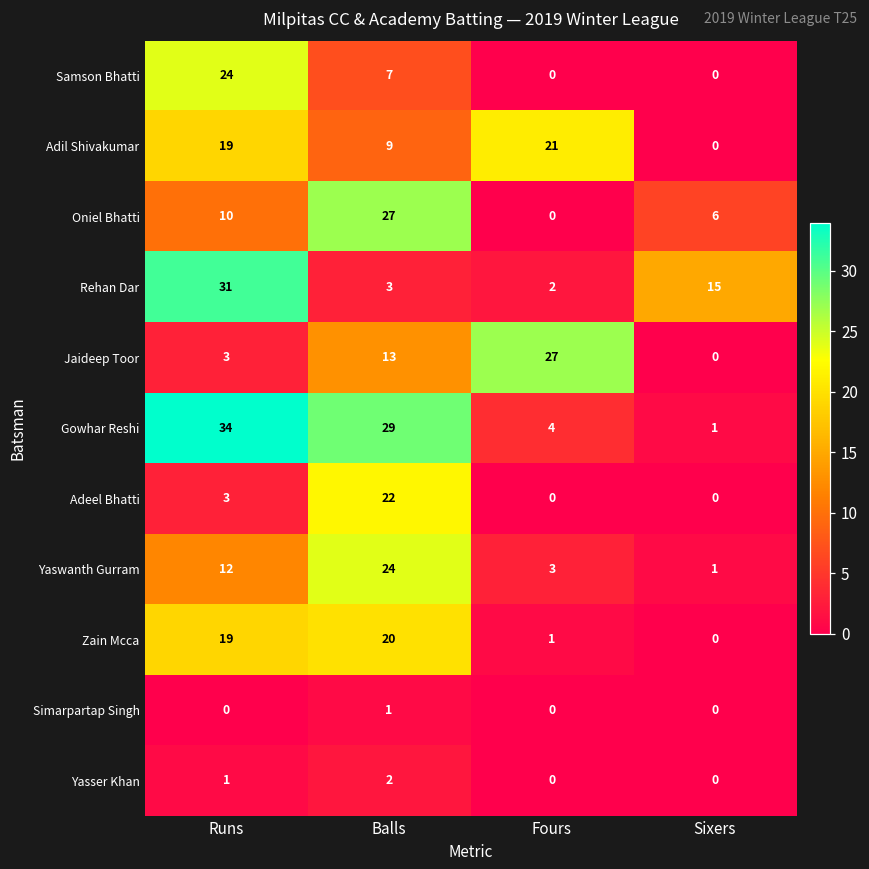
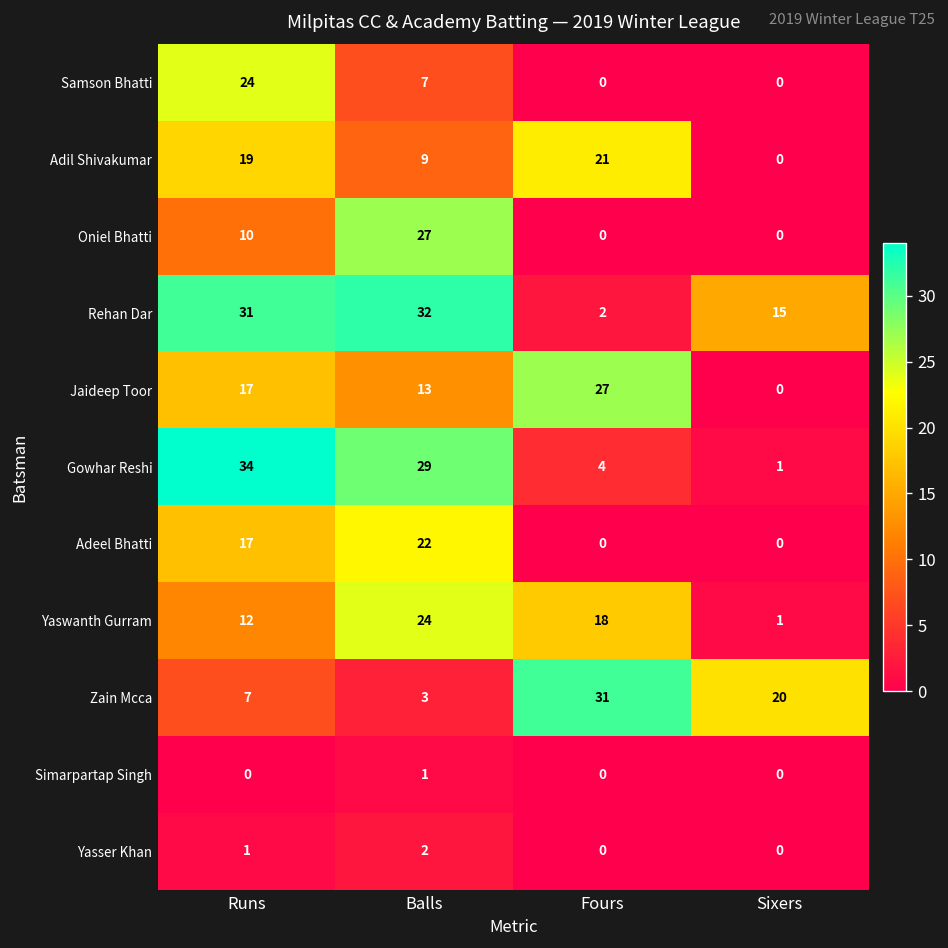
Oniel Bhatti, Sixers: 6 -> 0
Rehan Dar, Balls: 3 -> 32
Jaideep Toor, Runs: 3 -> 17
Adeel Bhatti, Runs: 3 -> 17
Yaswanth Gurram, Fours: 3 -> 18
Zain Mcca, Runs: 19 -> 7
Zain Mcca, Balls: 20 -> 3
Zain Mcca, Fours: 1 -> 31
Zain Mcca, Sixers: 0 -> 20
